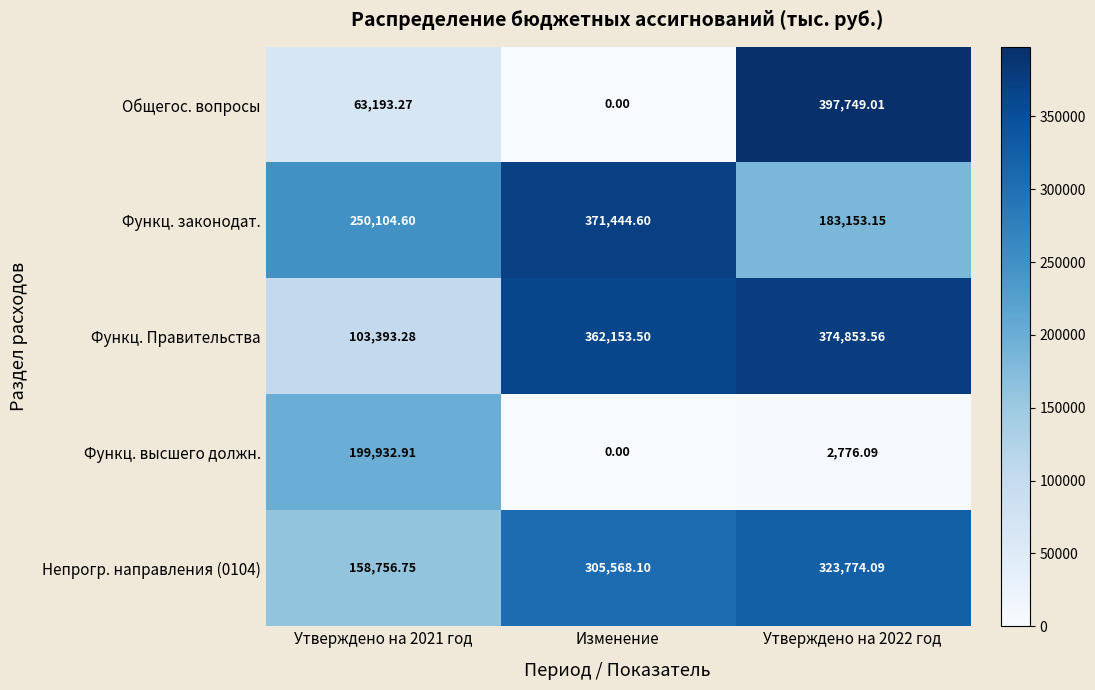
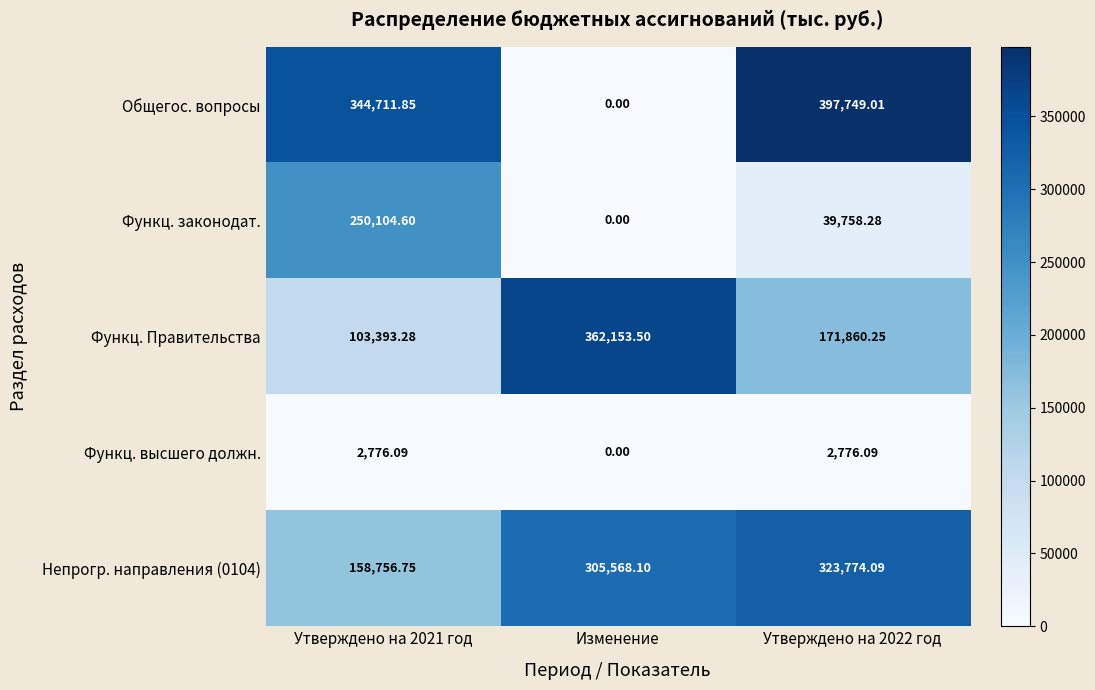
Общегос. вопросы, Утверждено на 2021 год: 63,193.27 -> 344,711.85
Функц. законодат., Изменение: 371,444.60 -> 0.00
Функц. законодат., Утверждено на 2022 год: 183,153.15 -> 39,758.28
Функц. Правительства, Утверждено на 2022 год: 374,853.56 -> 171,860.25
Функц. высшего должн., Утверждено на 2021 год: 199,932.91 -> 2,776.09
